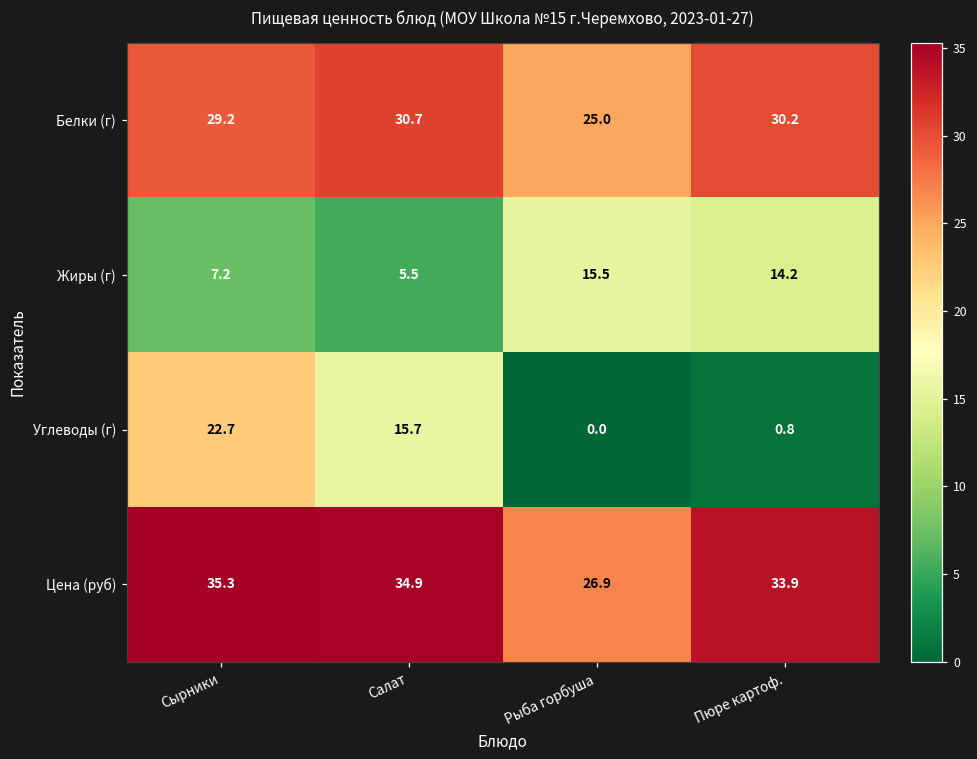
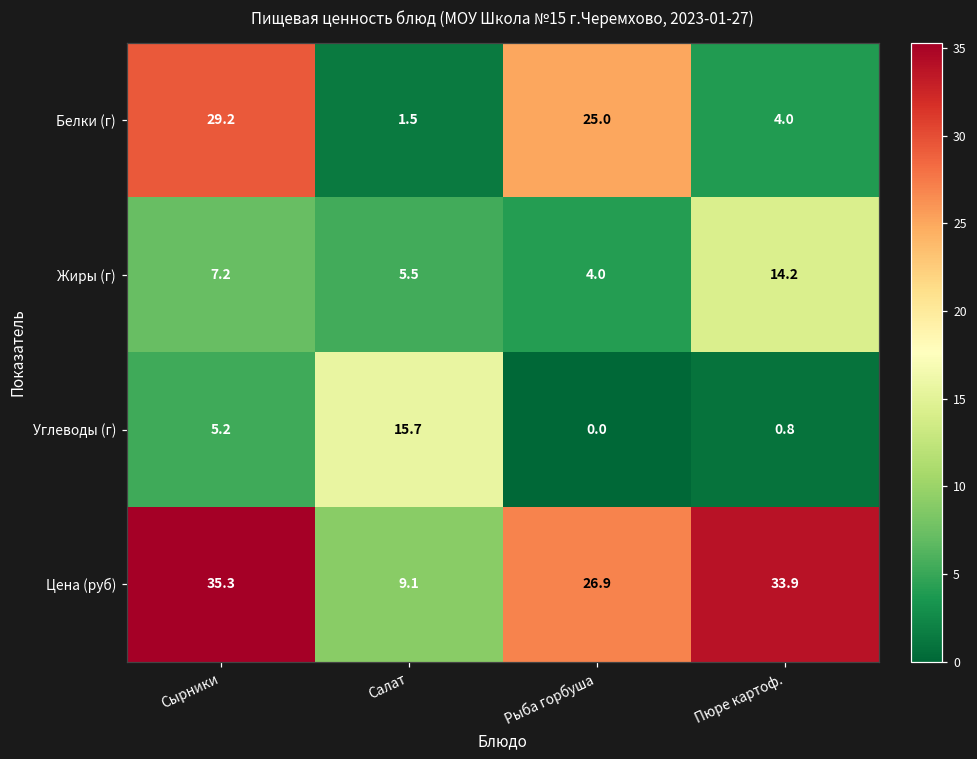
Белки (г), Салат: 30.7 -> 1.5
Белки (г), Пюре картоф.: 30.2 -> 4.0
Жиры (г), Рыба горбуша: 15.5 -> 4.0
Углеводы (г), Сырники: 22.7 -> 5.2
Цена (руб), Салат: 34.9 -> 9.1
